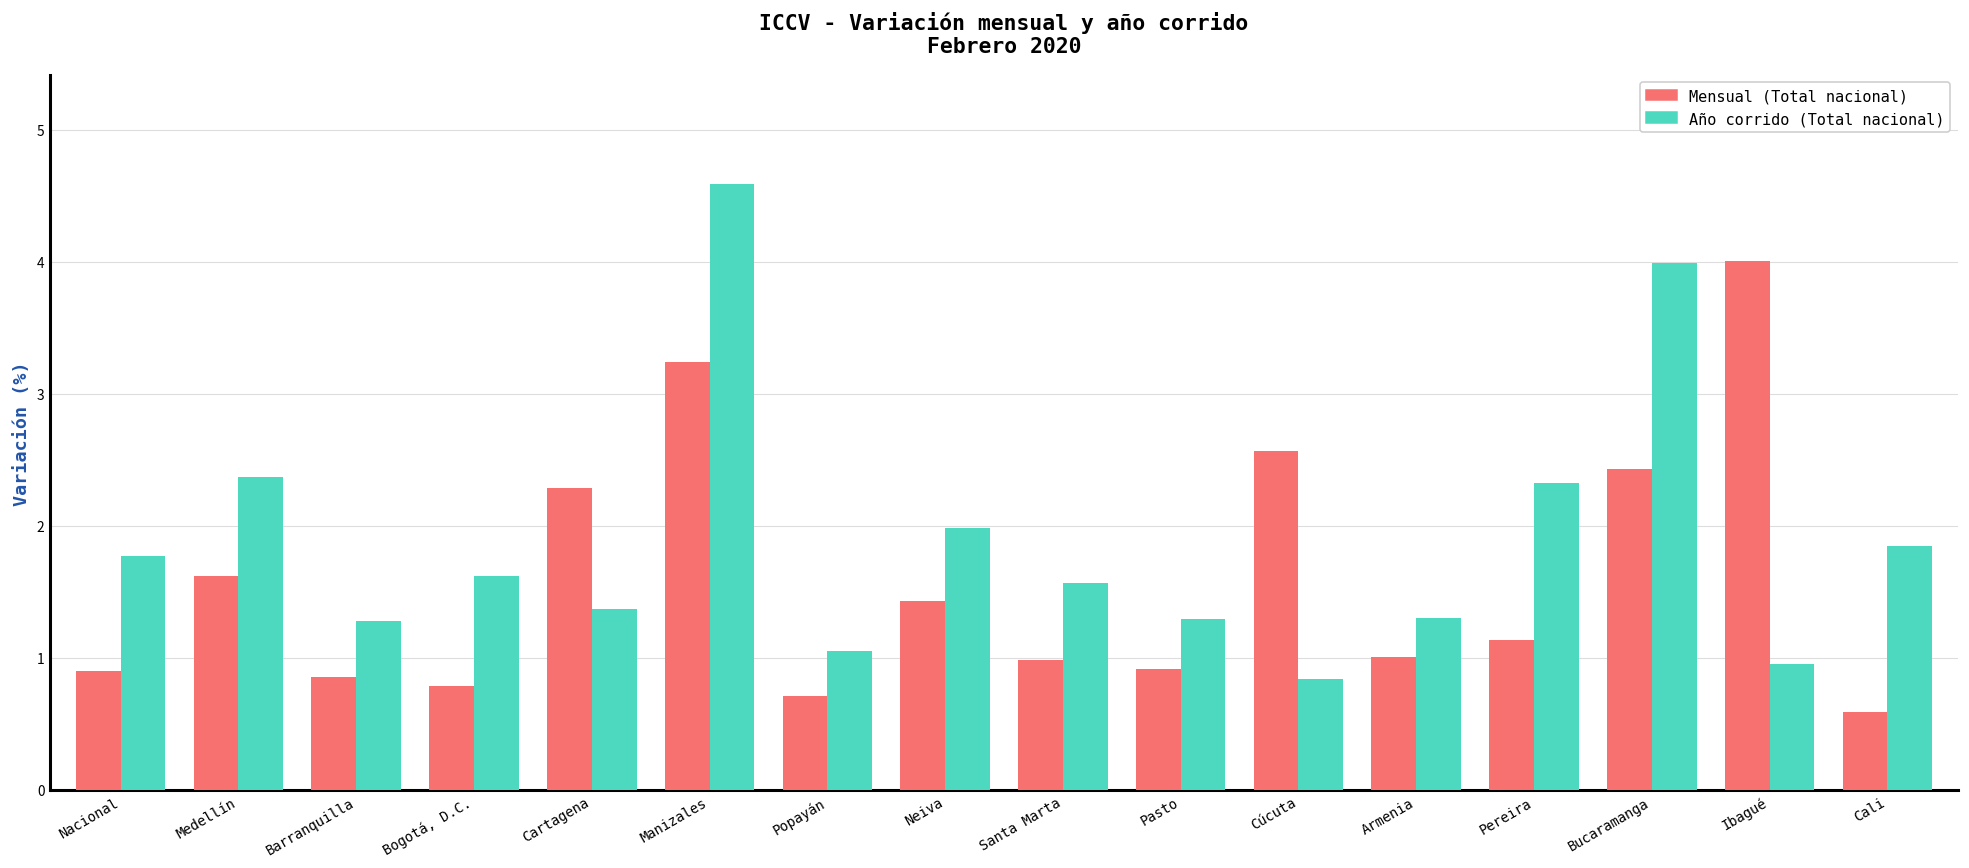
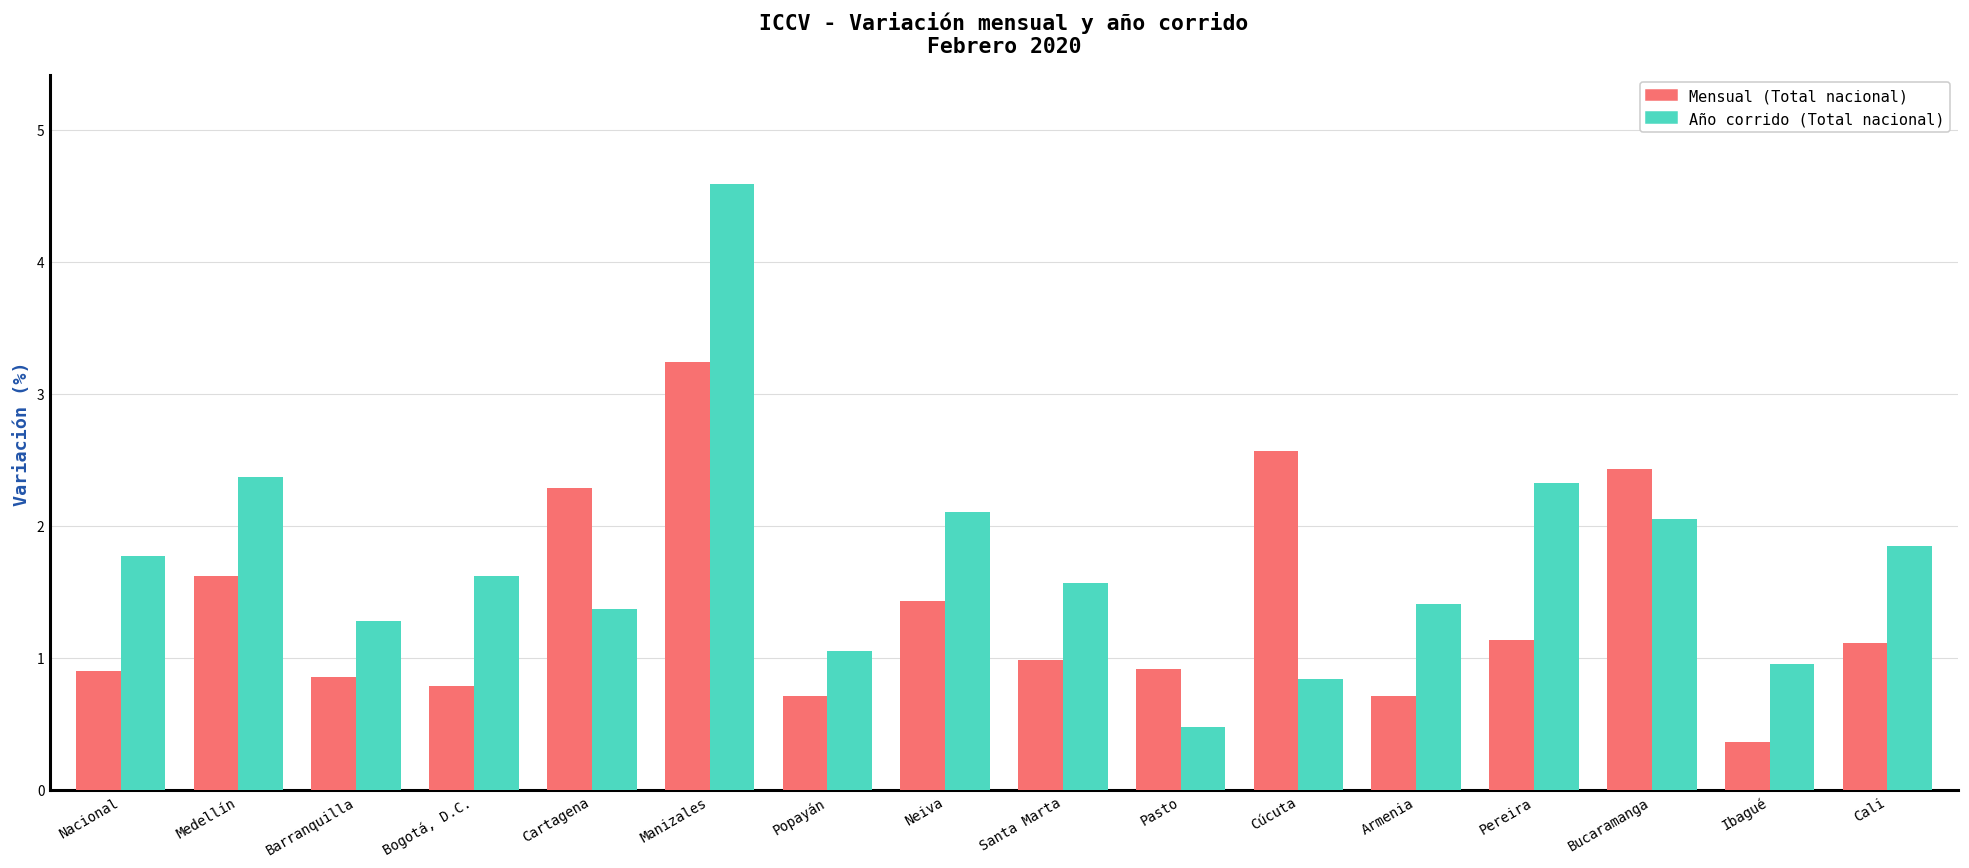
Año corrido (Total nacional), Neiva: 1.99 -> 2.10
Año corrido (Total nacional), Pasto: 1.30 -> 0.48
Mensual (Total nacional), Armenia: 1.00 -> 0.71
Año corrido (Total nacional), Armenia: 1.30 -> 1.41
Año corrido (Total nacional), Bucaramanga: 3.99 -> 2.05
Mensual (Total nacional), Ibagué: 4.01 -> 0.36
Mensual (Total nacional), Cali: 0.59 -> 1.11
